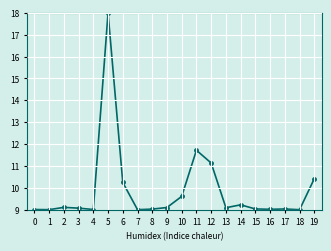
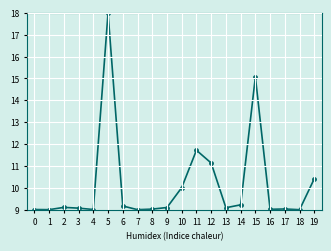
6: 10.2 -> 9.2
10: 9.6 -> 10.0
15: 9.0 -> 15.1
